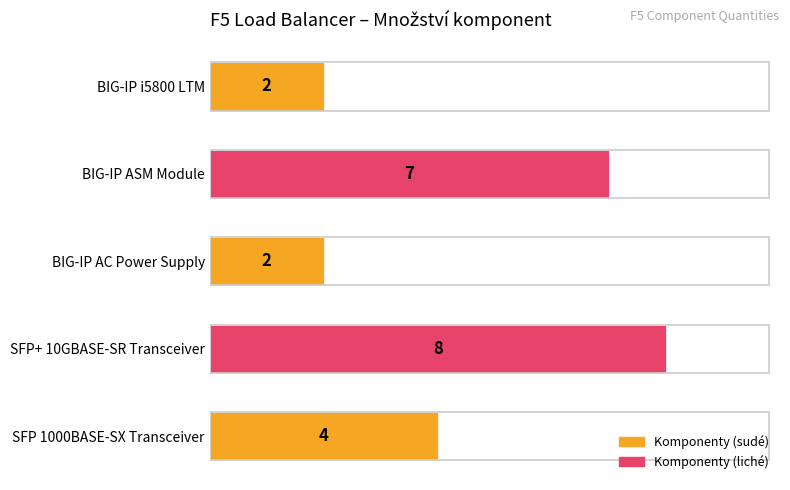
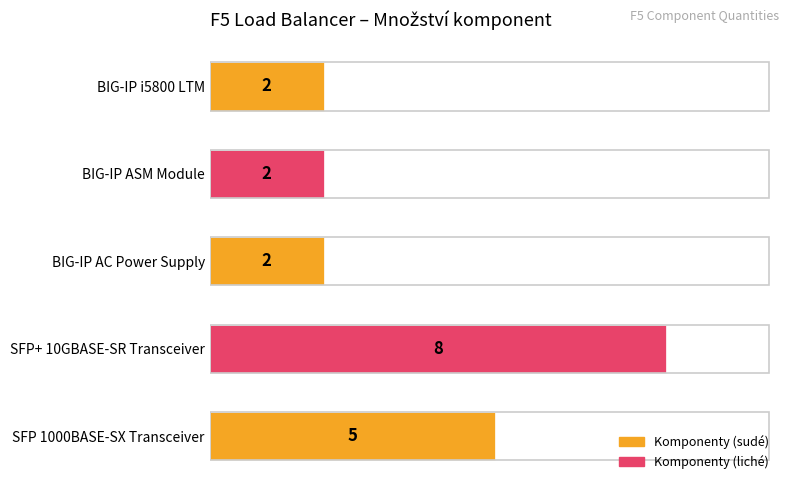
BIG-IP ASM Module: 7 -> 2
SFP 1000BASE-SX Transceiver: 4 -> 5
